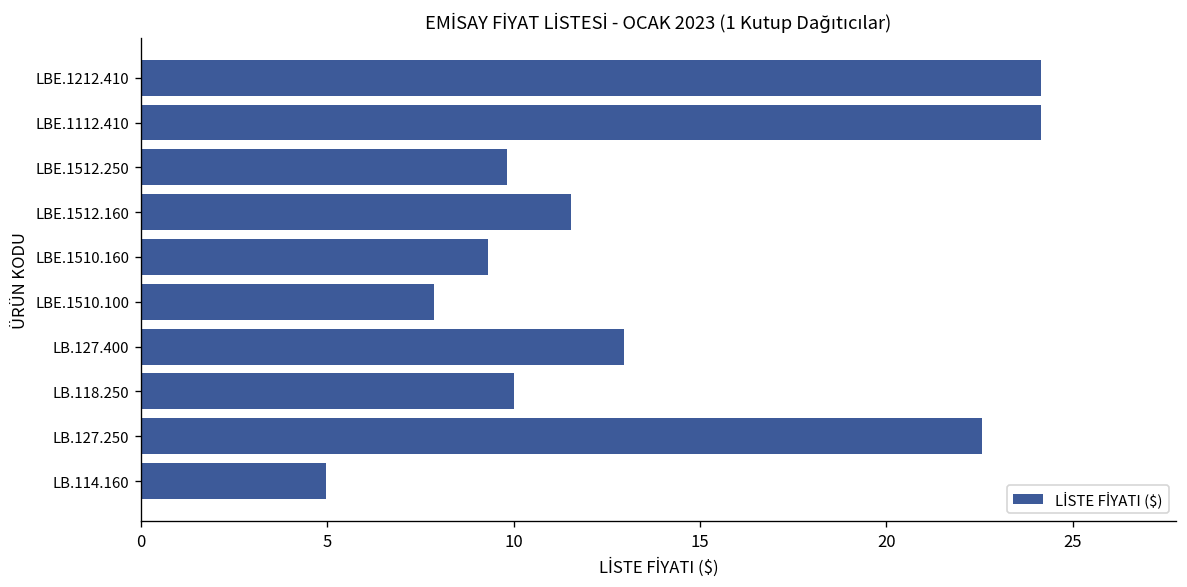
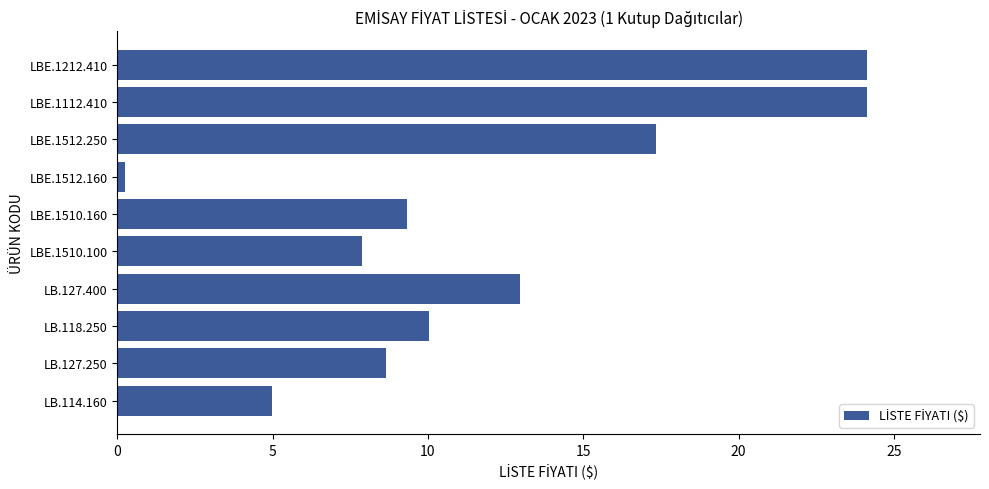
LBE.1512.250: 9.8 -> 17.3
LBE.1512.160: 11.6 -> 0.2
LB.127.250: 22.6 -> 8.7
